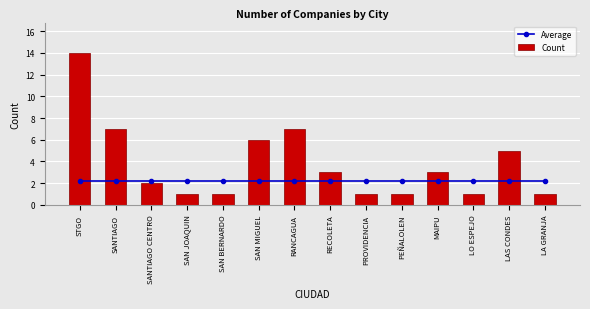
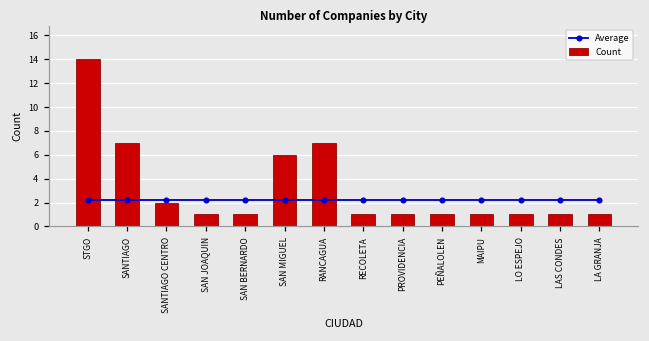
Count, RECOLETA: 3 -> 1
Count, MAIPU: 3 -> 1
Count, LAS CONDES: 5 -> 1
